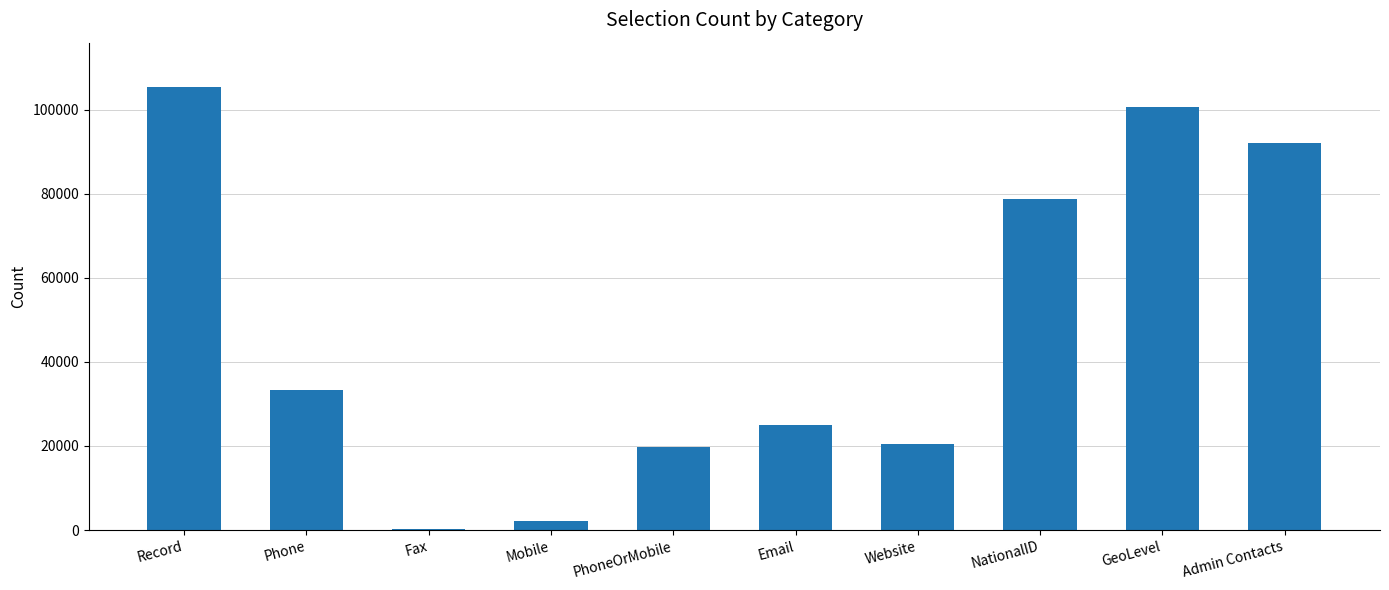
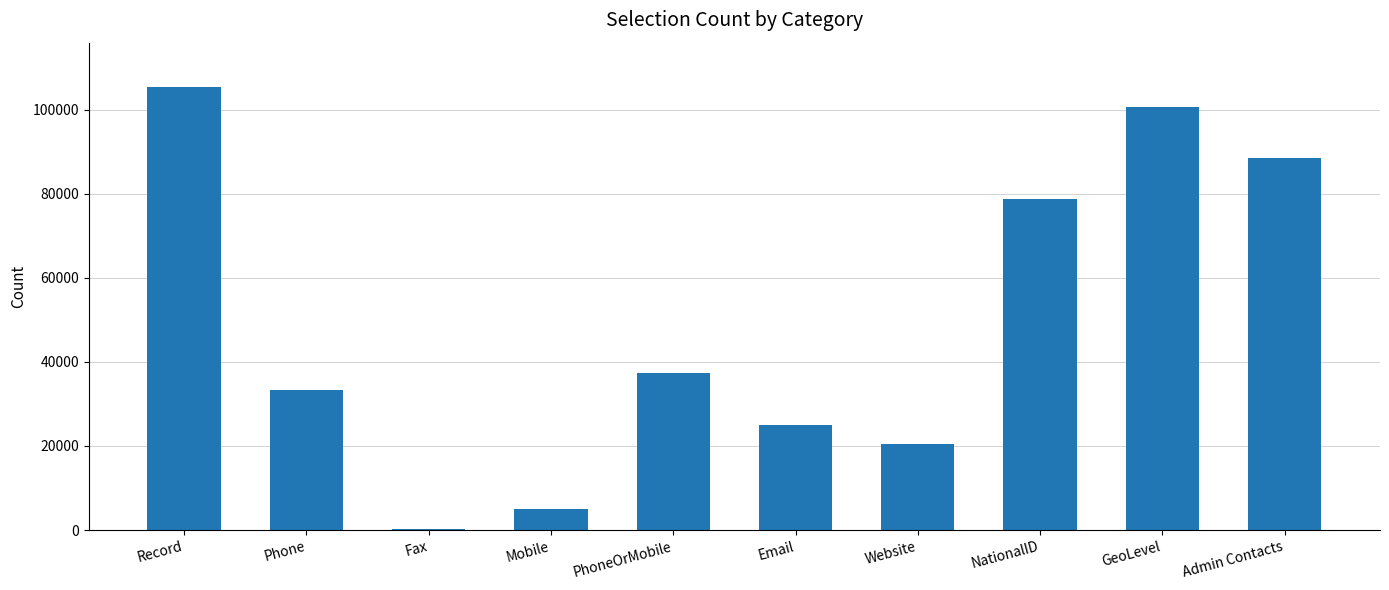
Mobile: 2000 -> 5000
PhoneOrMobile: 20000 -> 37000
Admin Contacts: 92000 -> 88000
